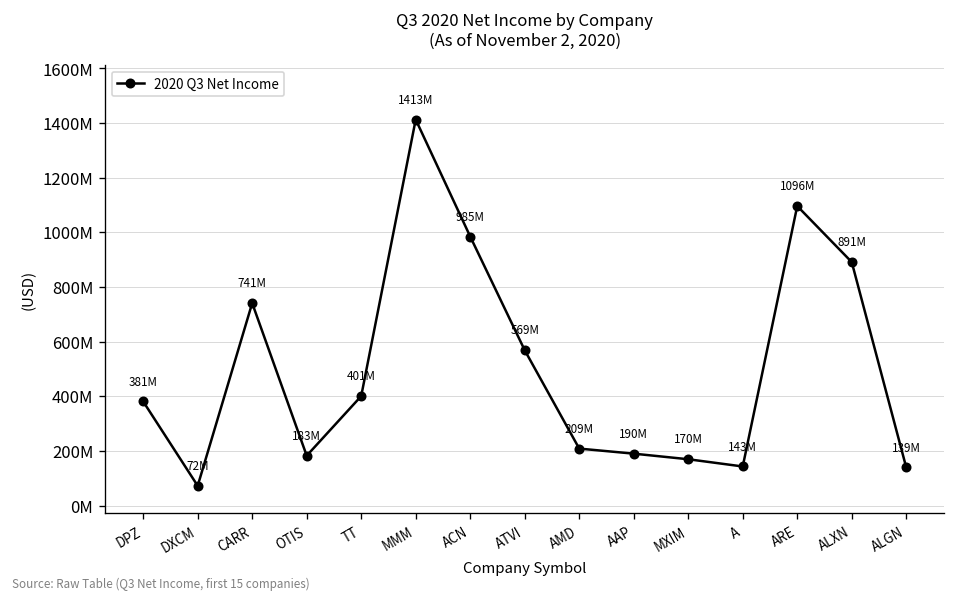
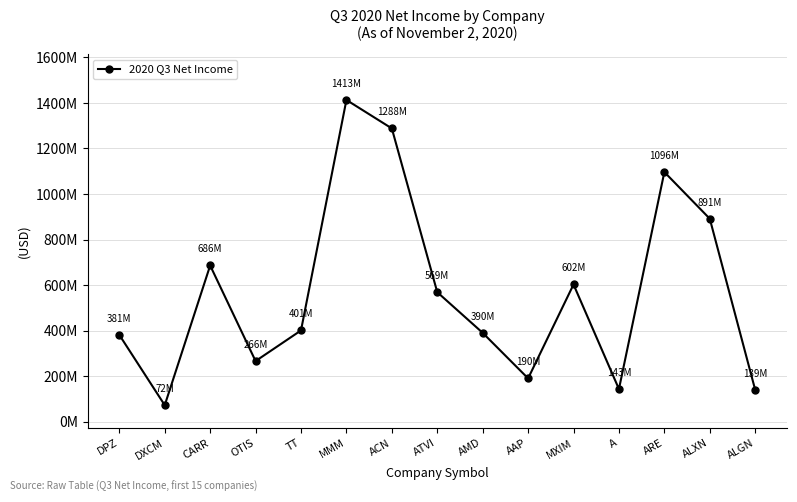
CARR: 741M -> 686M
OTIS: 183M -> 266M
ACN: 985M -> 1288M
AMD: 209M -> 390M
MXIM: 170M -> 602M
